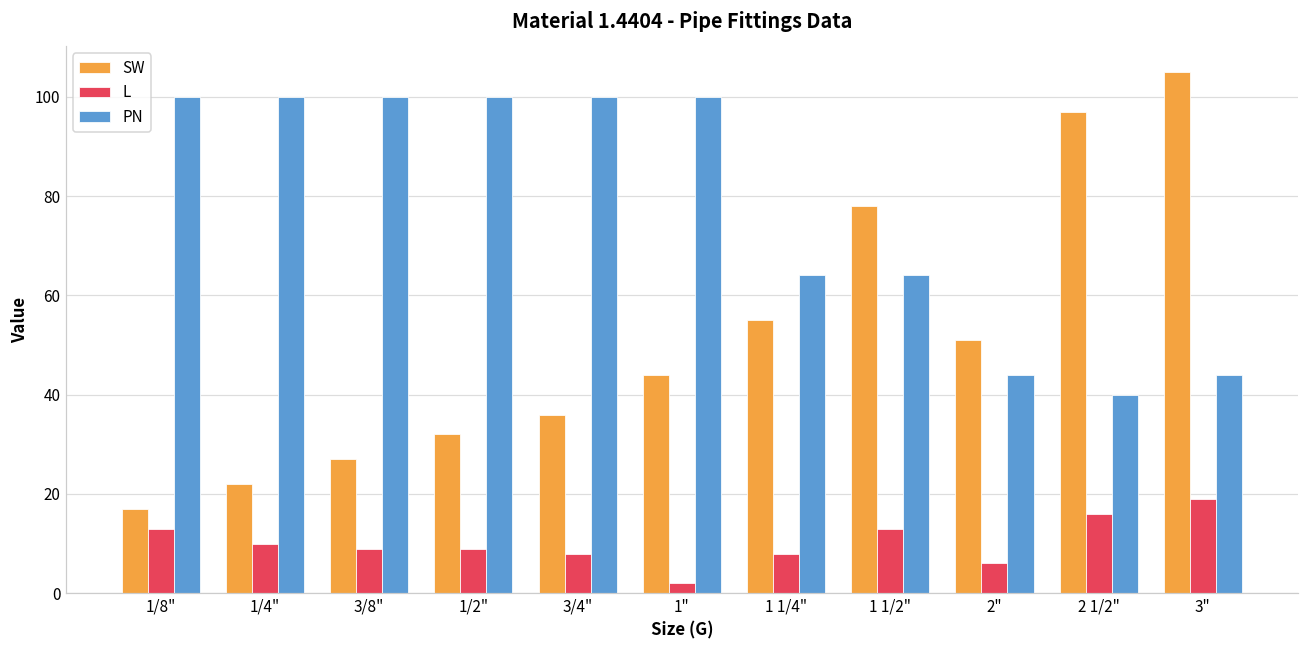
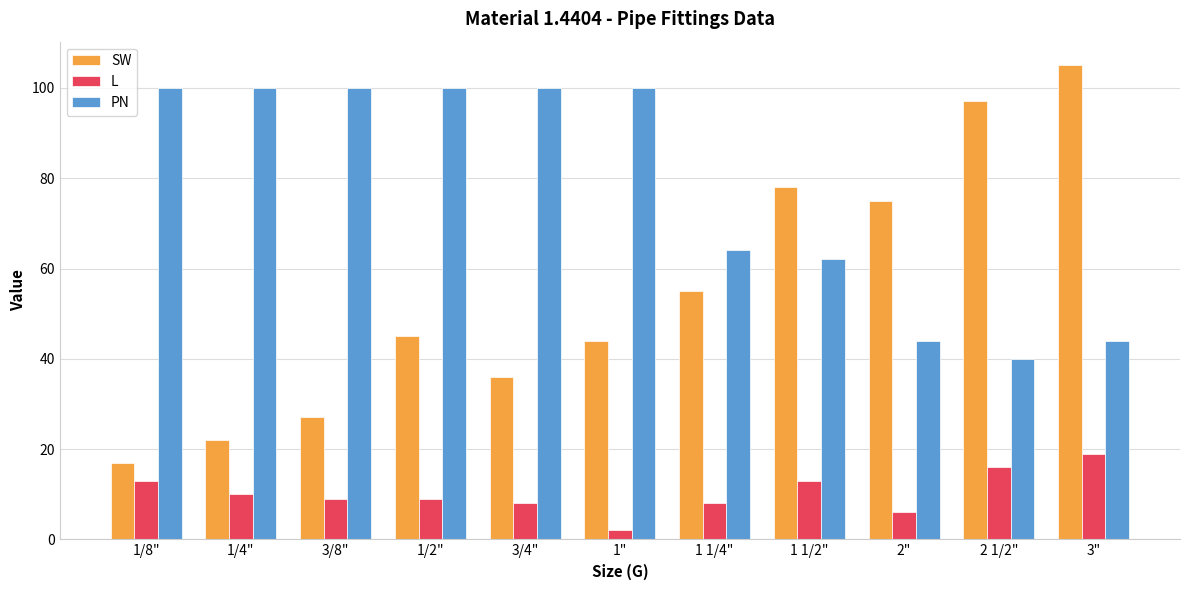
SW, 1/2": 32 -> 45
PN, 1 1/2": 64 -> 62
SW, 2": 51 -> 75
